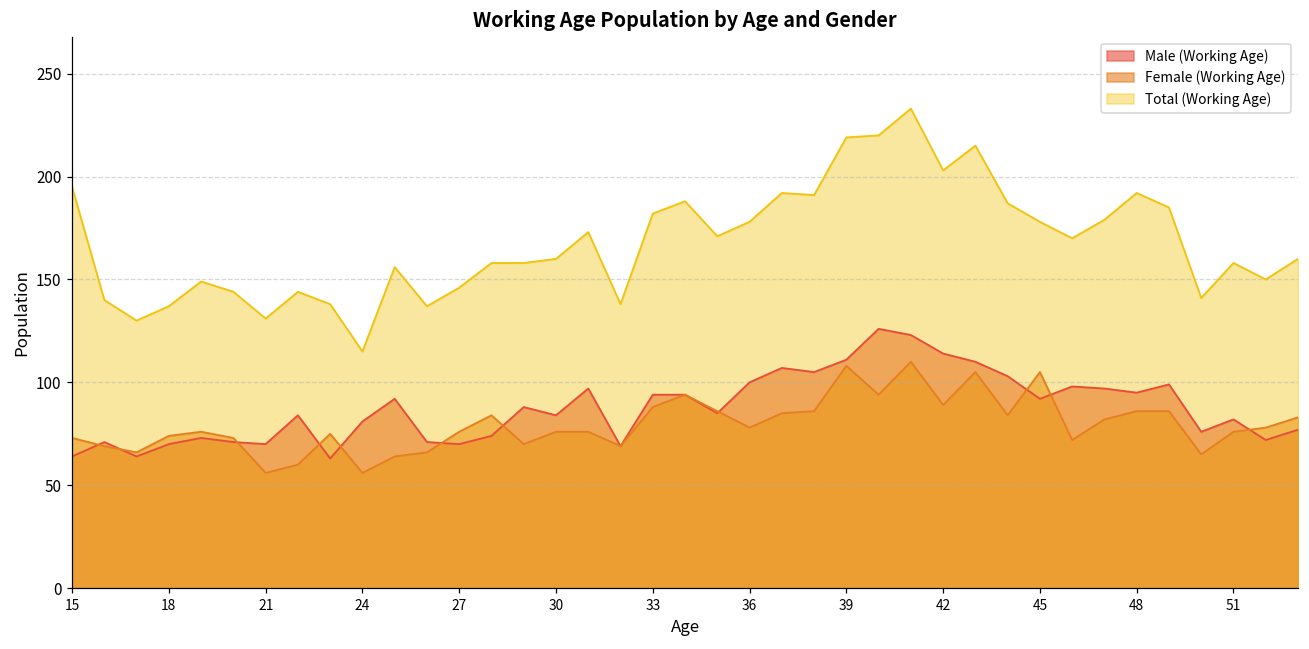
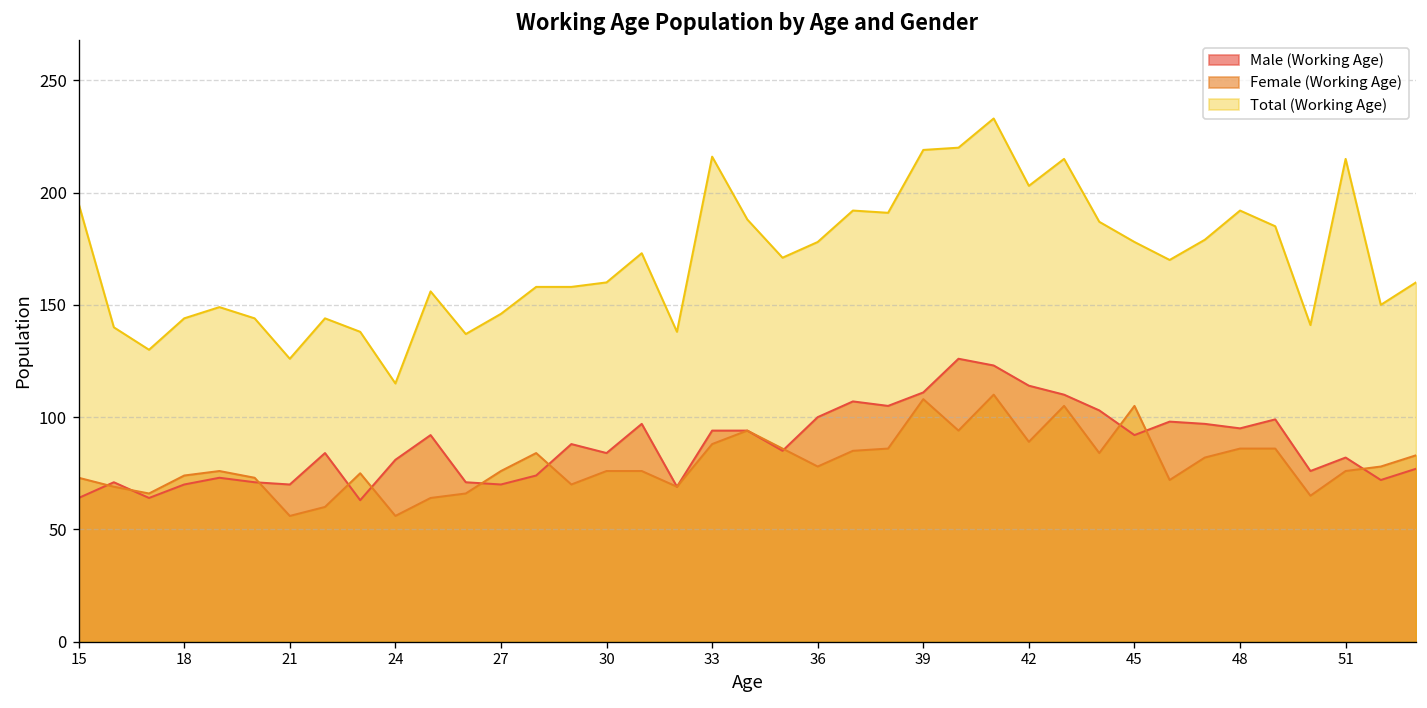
Total (Working Age), 18: 137 -> 144
Total (Working Age), 21: 131 -> 126
Total (Working Age), 33: 182 -> 216
Total (Working Age), 51: 158 -> 215
